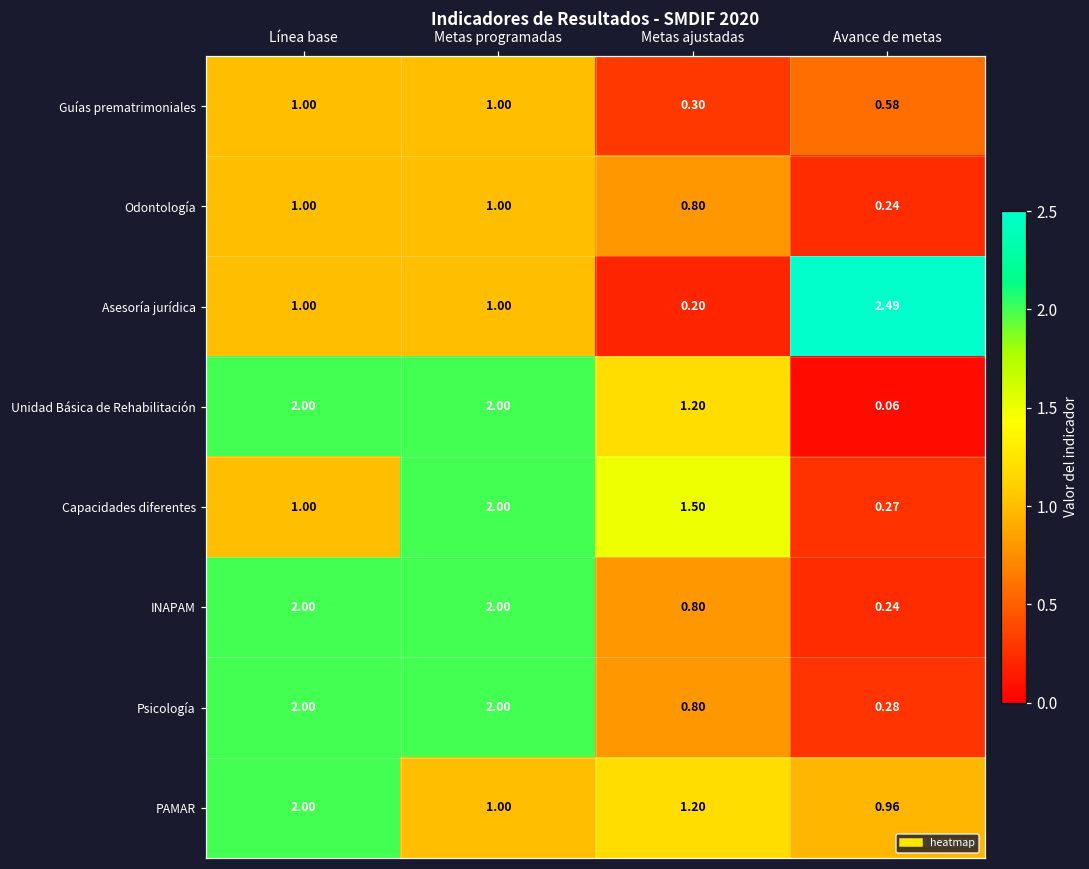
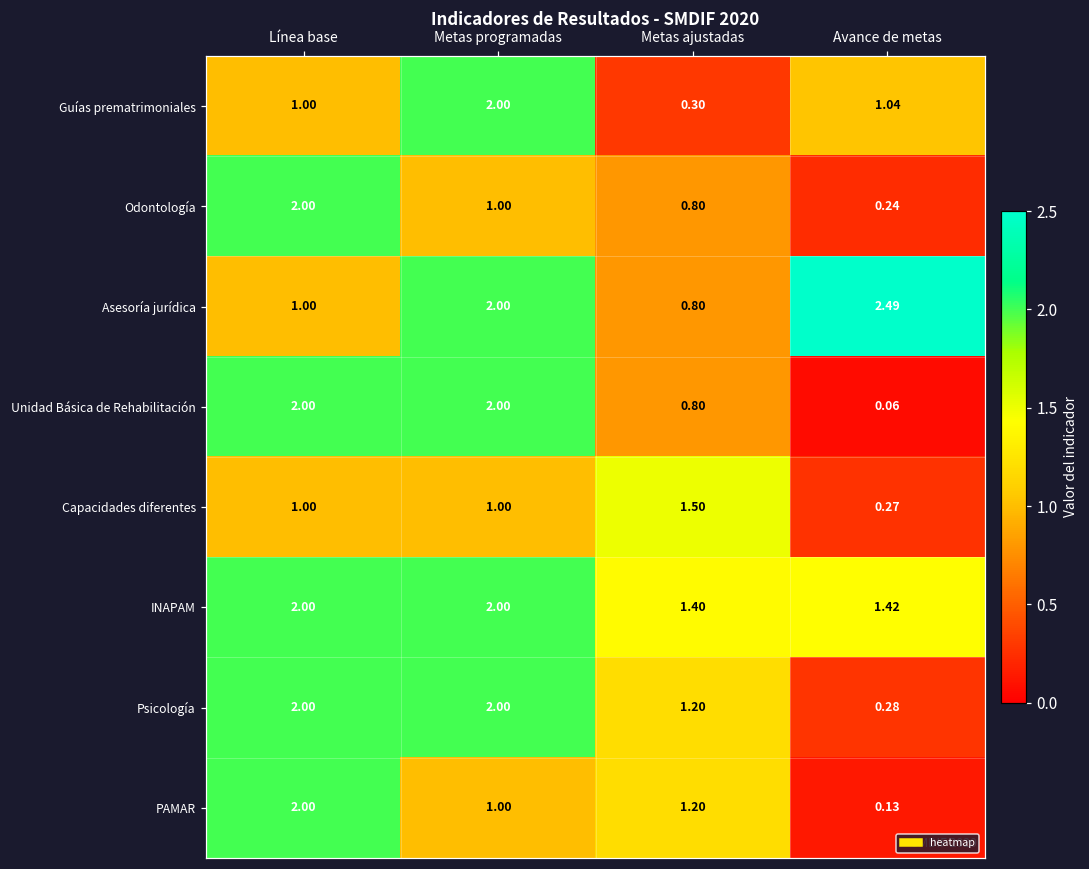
Guías prematrimoniales, Metas programadas: 1.00 -> 2.00
Guías prematrimoniales, Avance de metas: 0.58 -> 1.04
Odontología, Línea base: 1.00 -> 2.00
Asesoría jurídica, Metas programadas: 1.00 -> 2.00
Asesoría jurídica, Metas ajustadas: 0.20 -> 0.80
Unidad Básica de Rehabilitación, Metas ajustadas: 1.20 -> 0.80
Capacidades diferentes, Metas programadas: 2.00 -> 1.00
INAPAM, Metas ajustadas: 0.80 -> 1.40
INAPAM, Avance de metas: 0.24 -> 1.42
Psicología, Metas ajustadas: 0.80 -> 1.20
PAMAR, Avance de metas: 0.96 -> 0.13
